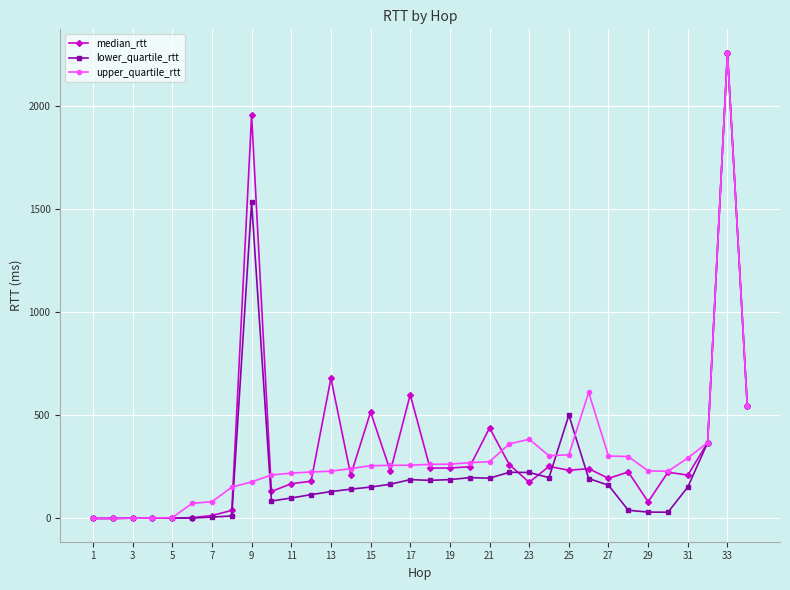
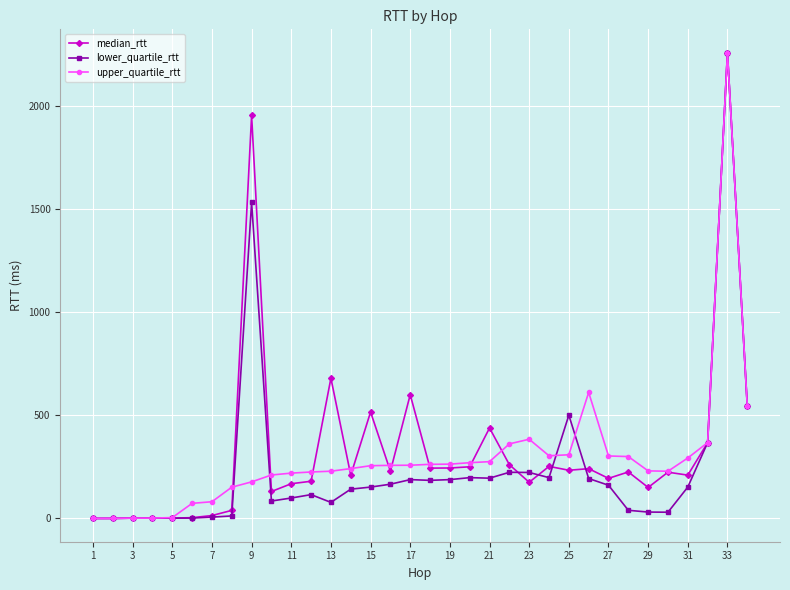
lower_quartile_rtt, 13: 130 -> 80
median_rtt, 29: 80 -> 150
